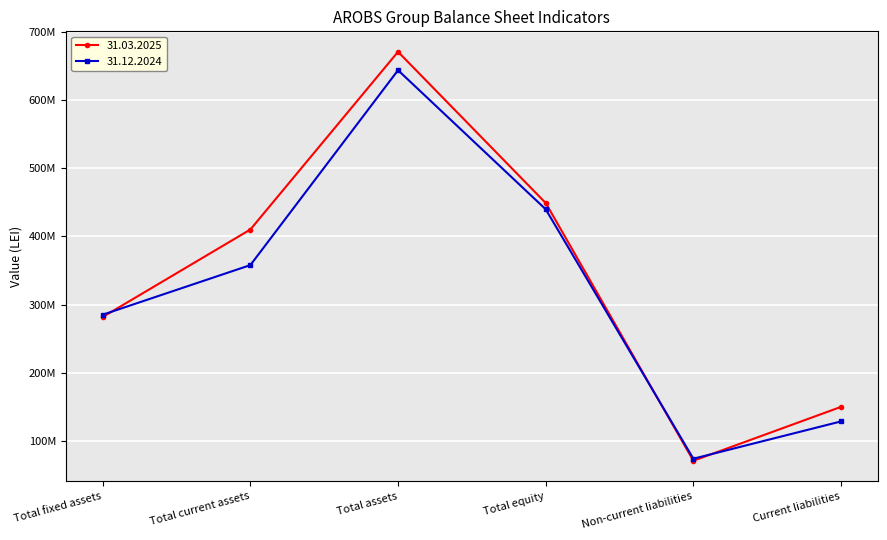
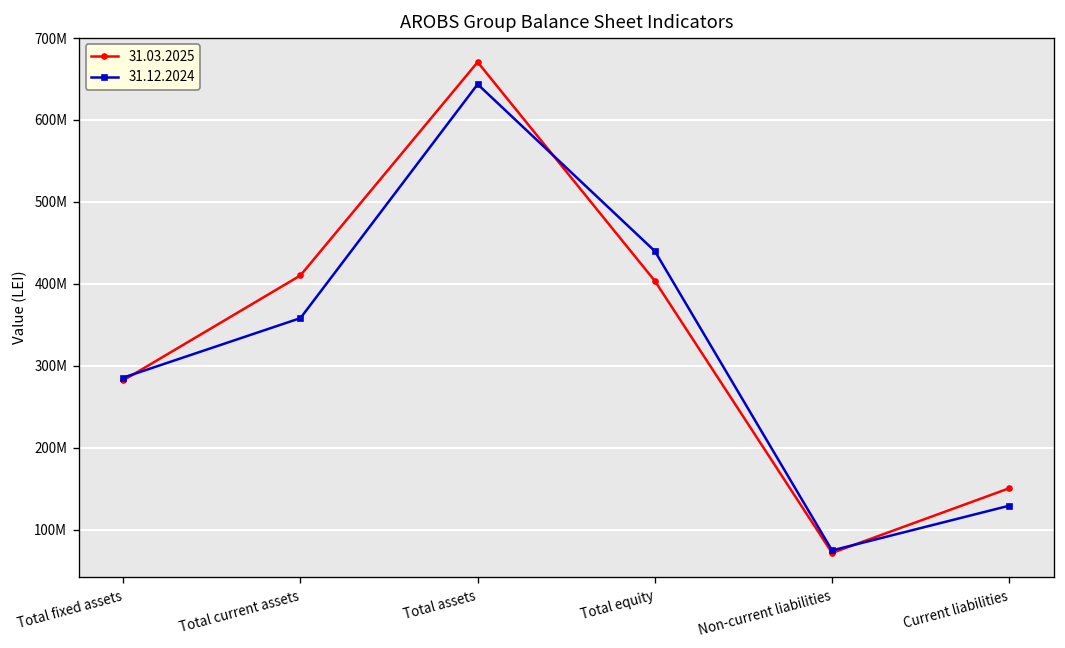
31.03.2025, Total equity: 450000000 -> 400000000
